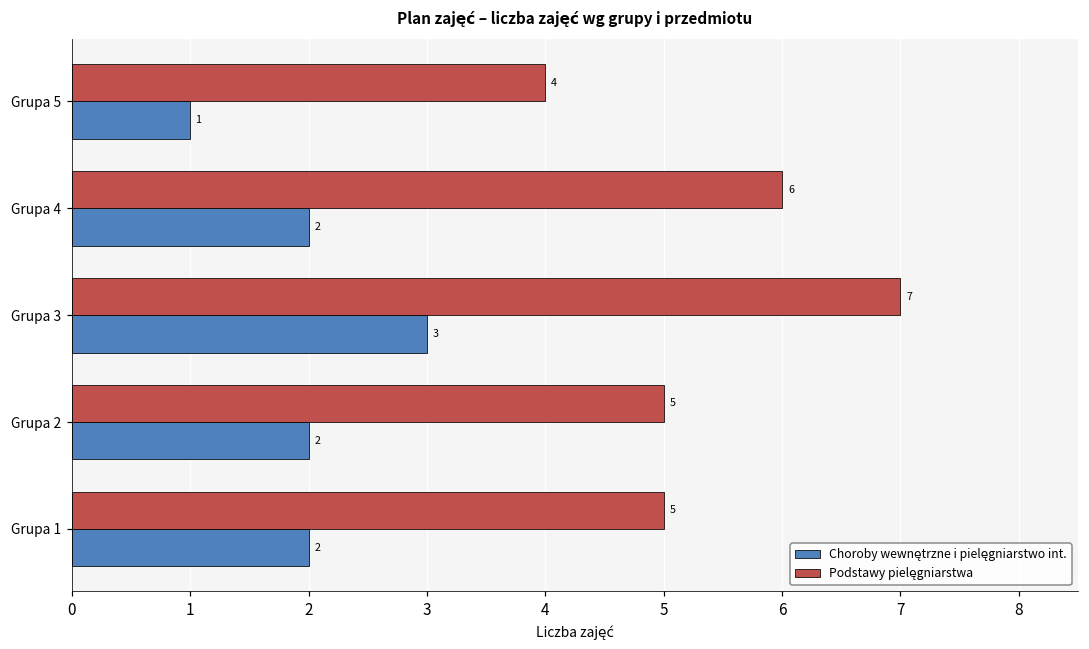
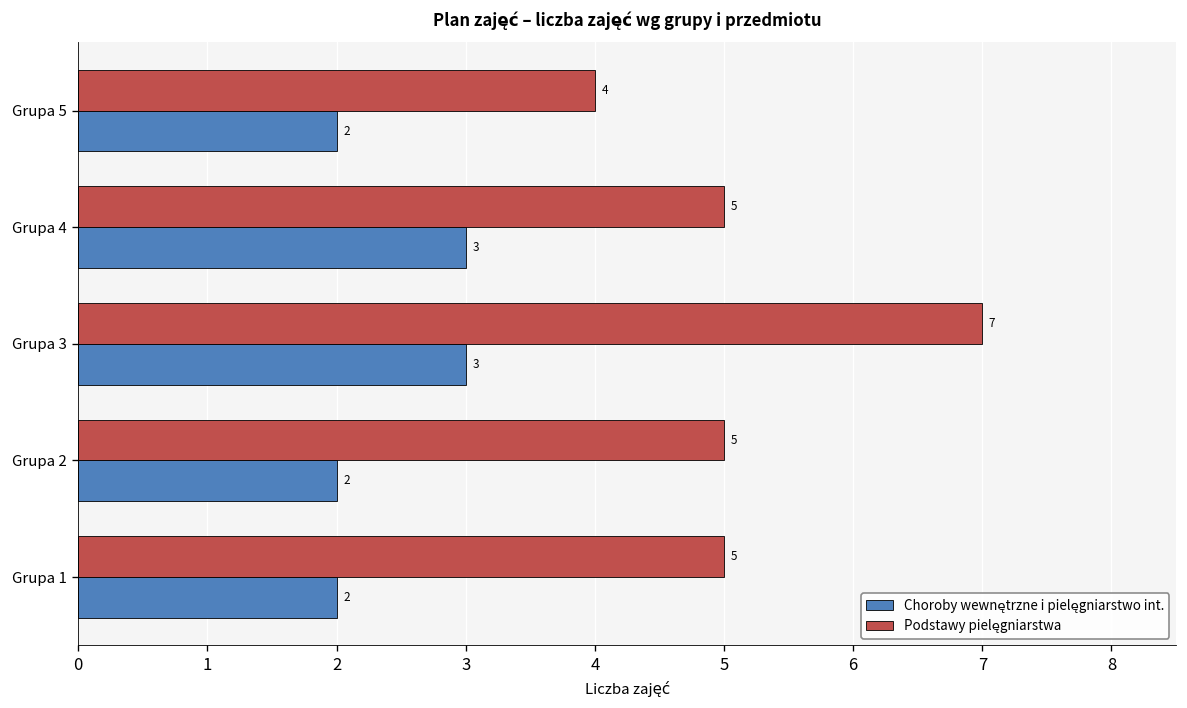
Choroby wewnętrzne i pielęgniarstwo int., Grupa 5: 1 -> 2
Podstawy pielęgniarstwa, Grupa 4: 6 -> 5
Choroby wewnętrzne i pielęgniarstwo int., Grupa 4: 2 -> 3
